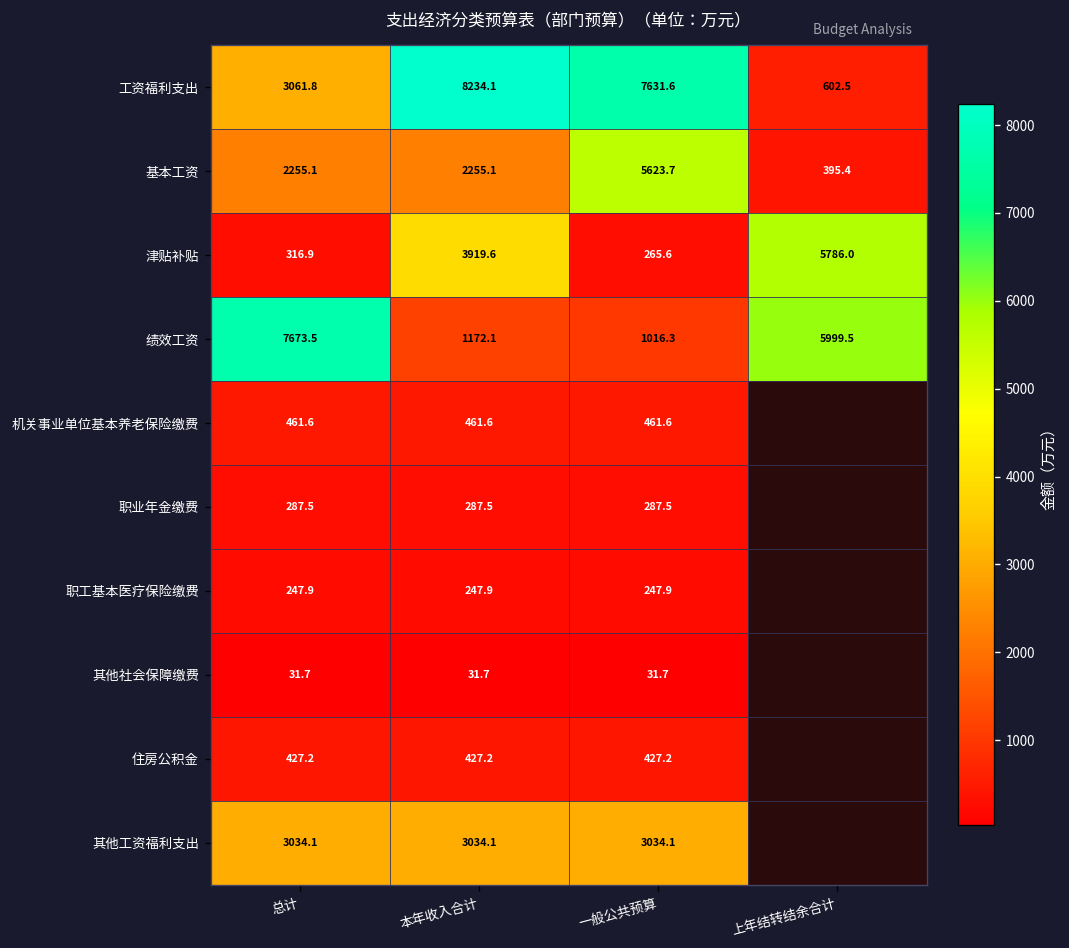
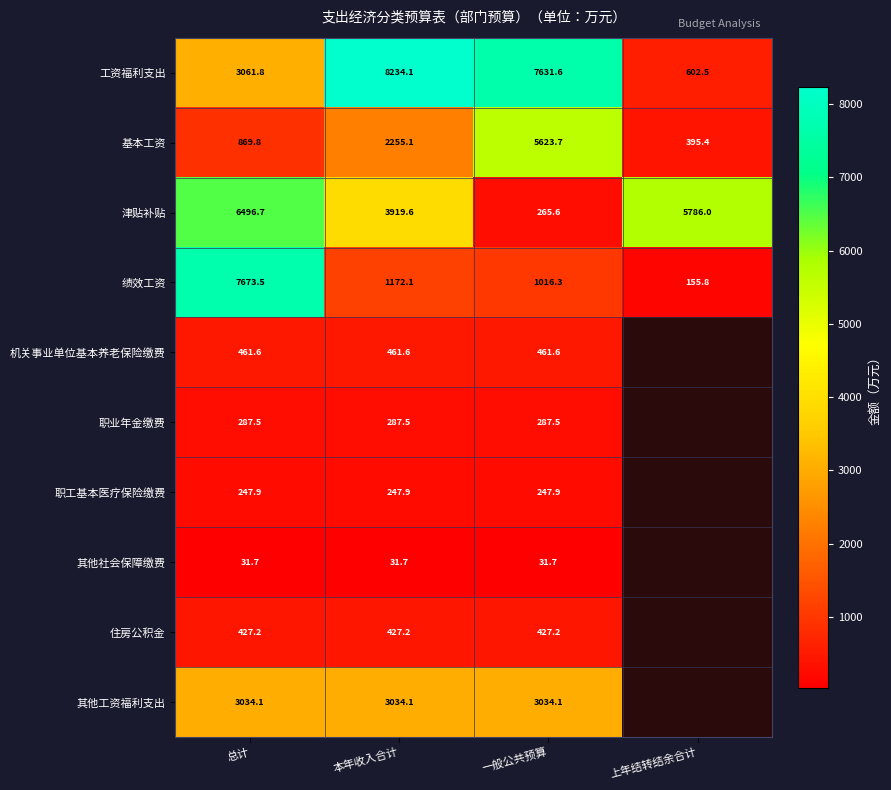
基本工资, 总计: 2255.1 -> 869.8
津贴补贴, 总计: 316.9 -> 6496.7
绩效工资, 上年结转结余合计: 5999.5 -> 155.8
